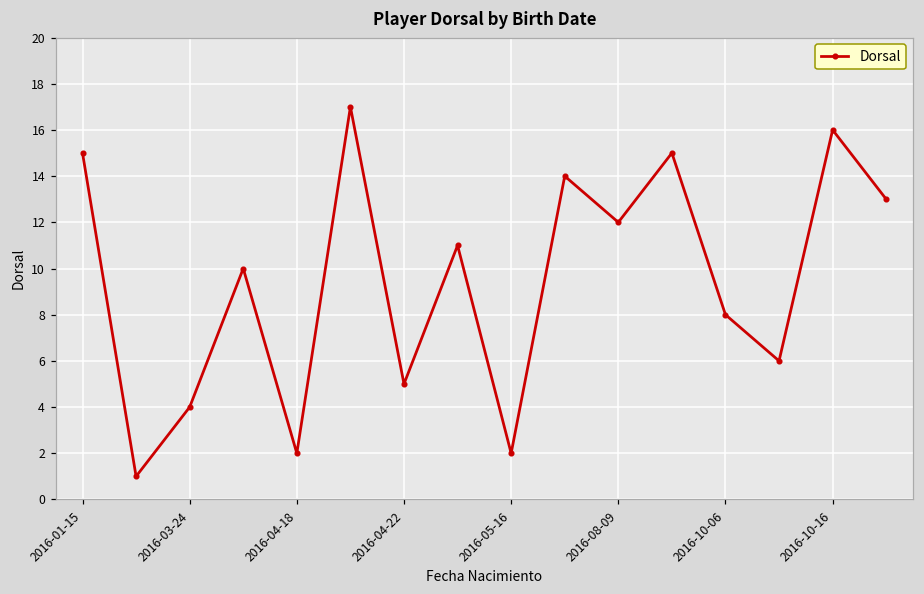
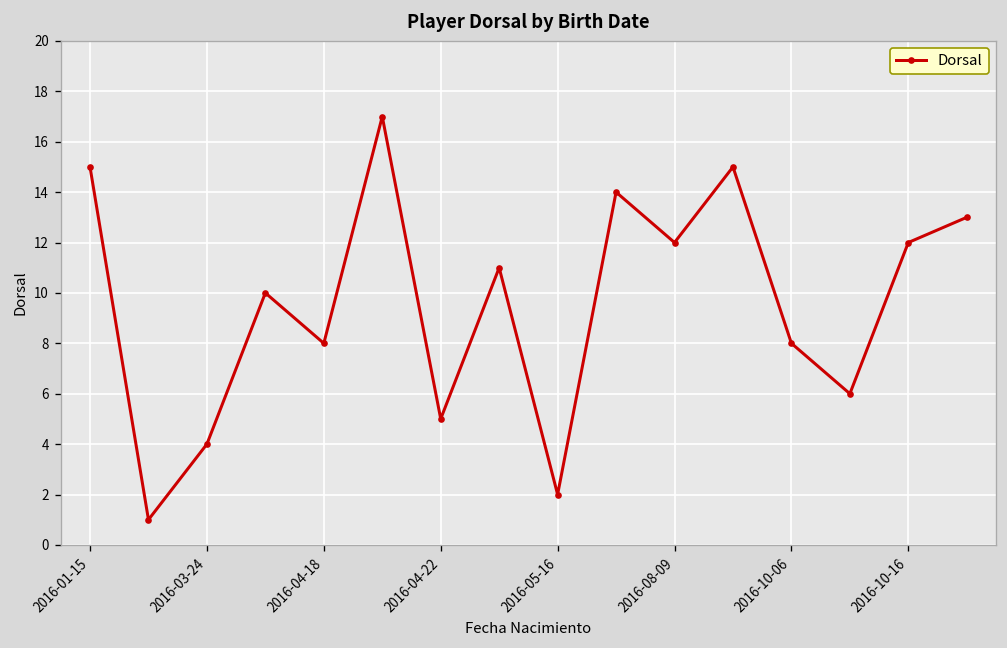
2016-04-18: 2 -> 8
2016-10-16: 16 -> 12
